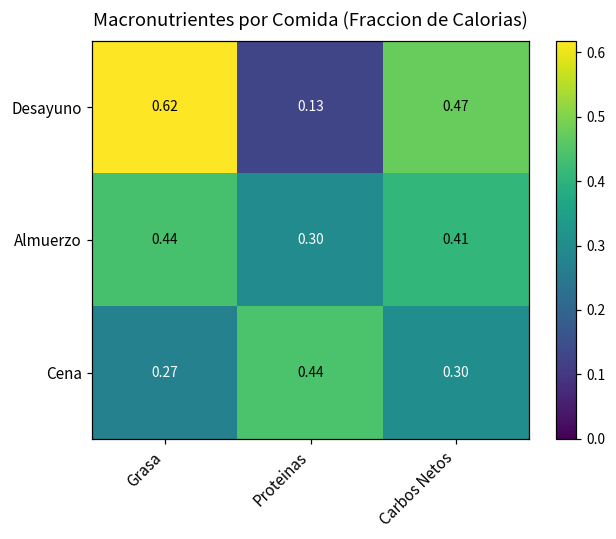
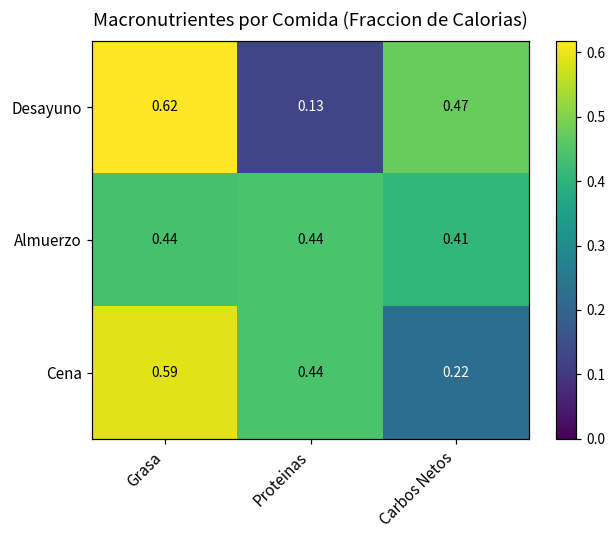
Almuerzo, Proteinas: 0.30 -> 0.44
Cena, Grasa: 0.27 -> 0.59
Cena, Carbos Netos: 0.30 -> 0.22
